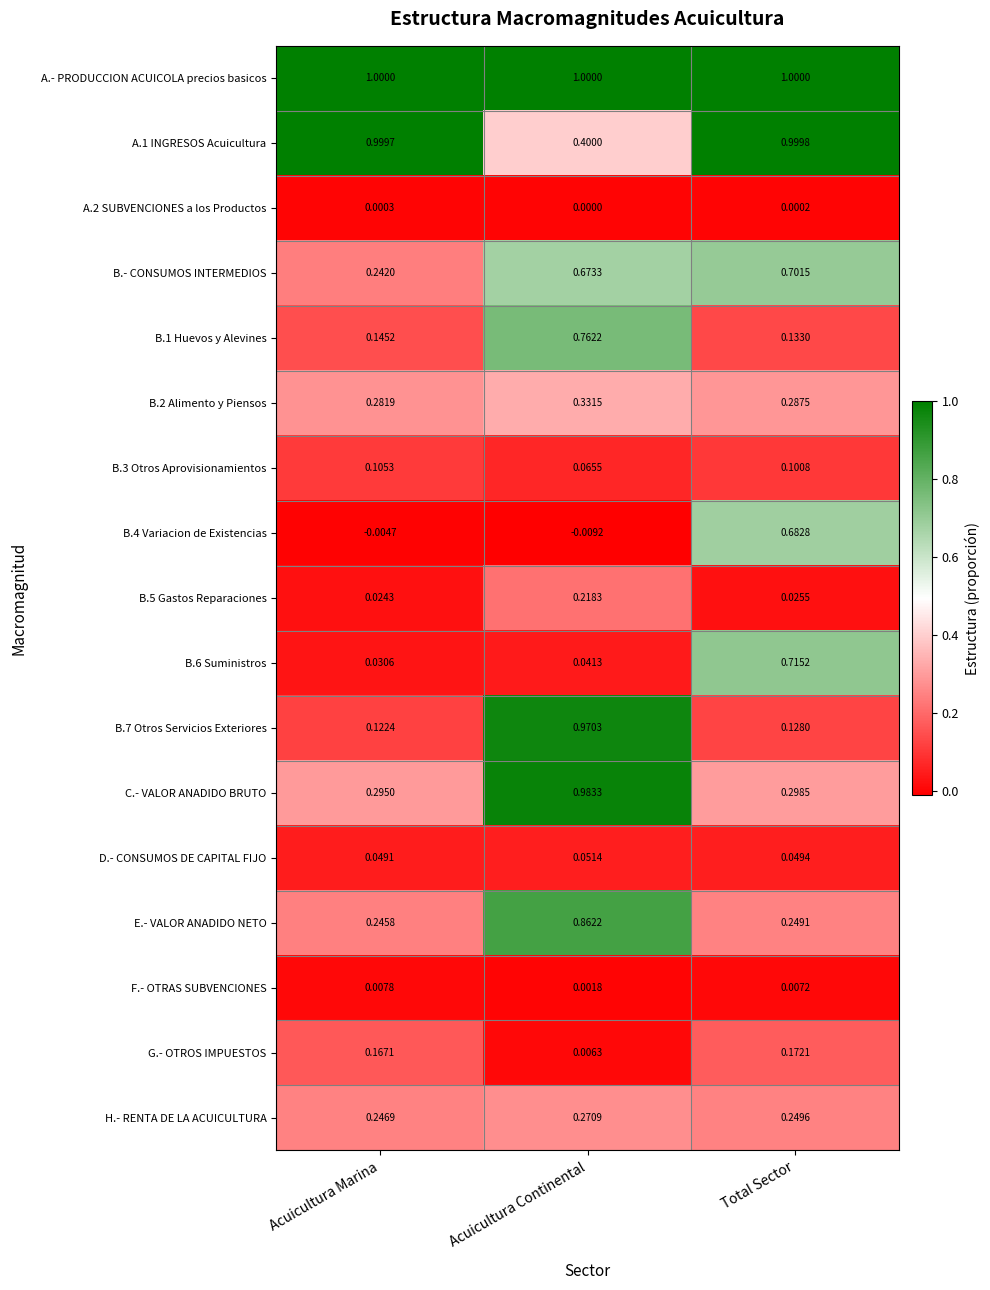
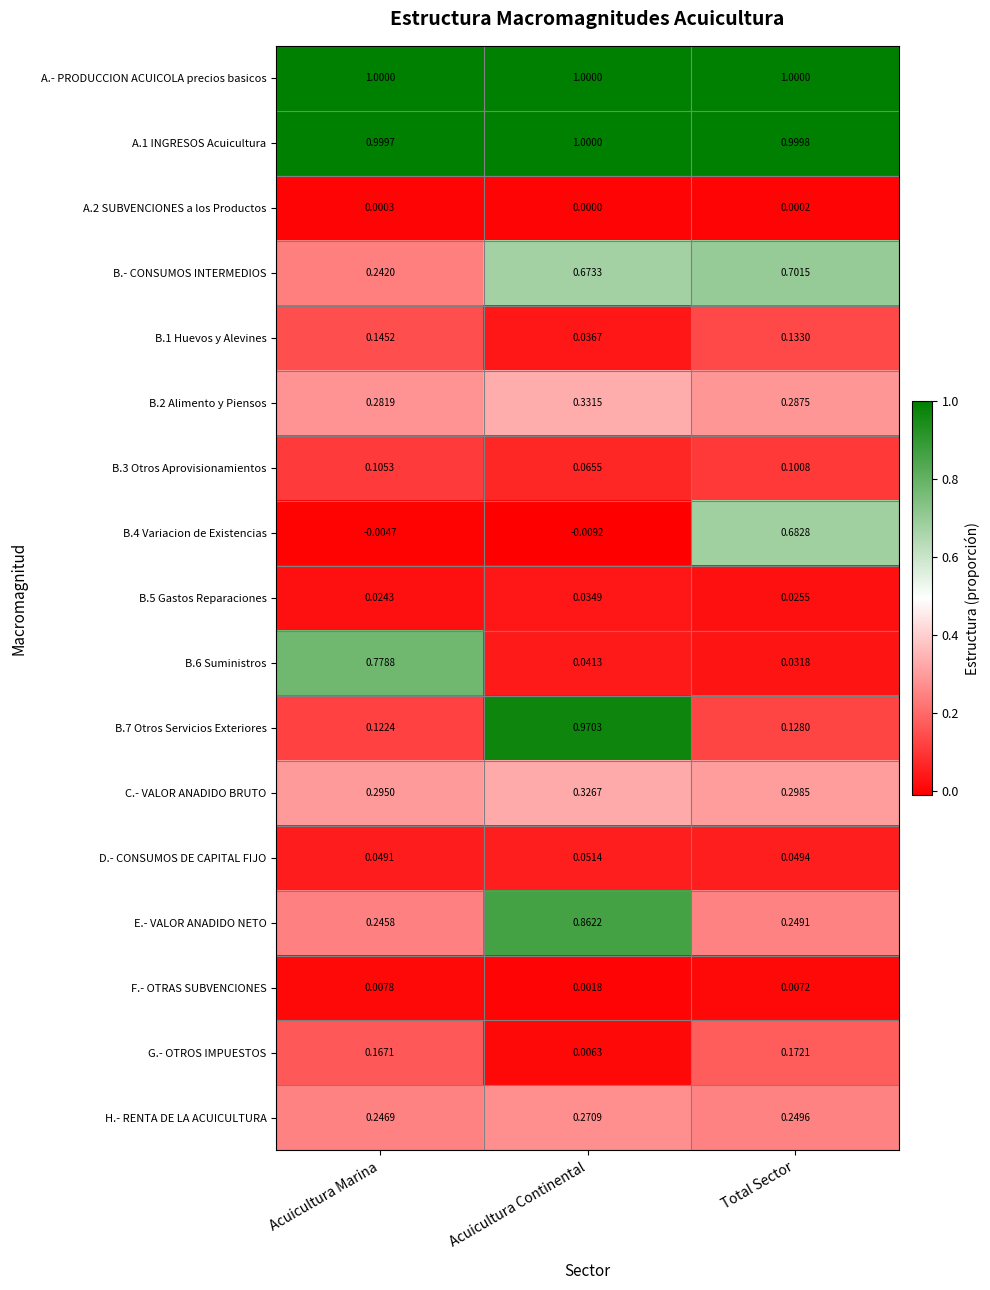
A.1 INGRESOS Acuicultura, Acuicultura Continental: 0.4000 -> 1.0000
B.1 Huevos y Alevines, Acuicultura Continental: 0.7622 -> 0.0367
B.5 Gastos Reparaciones, Acuicultura Continental: 0.2183 -> 0.0349
B.6 Suministros, Acuicultura Marina: 0.0306 -> 0.7788
B.6 Suministros, Total Sector: 0.7152 -> 0.0318
C.- VALOR ANADIDO BRUTO, Acuicultura Continental: 0.9833 -> 0.3267
